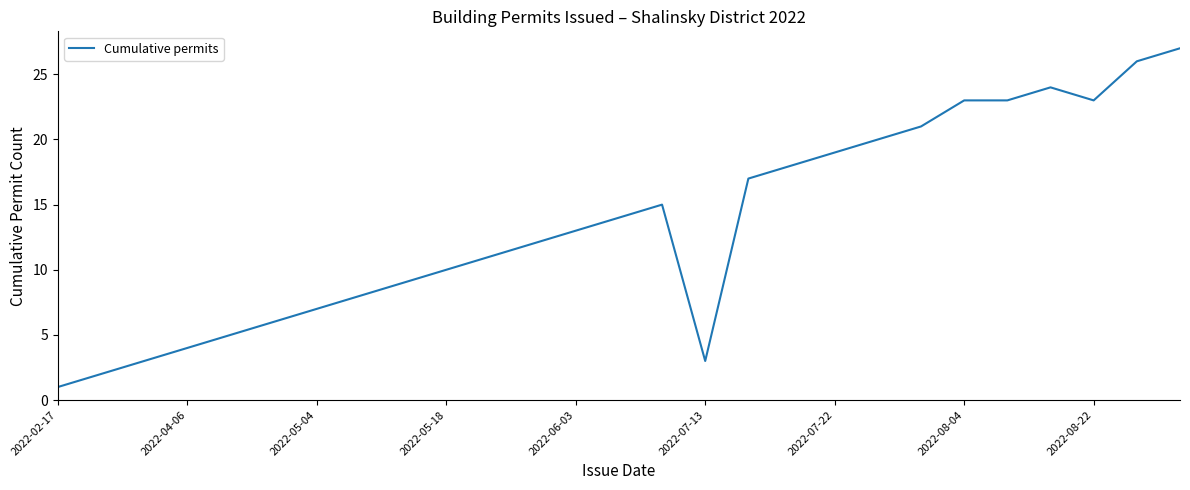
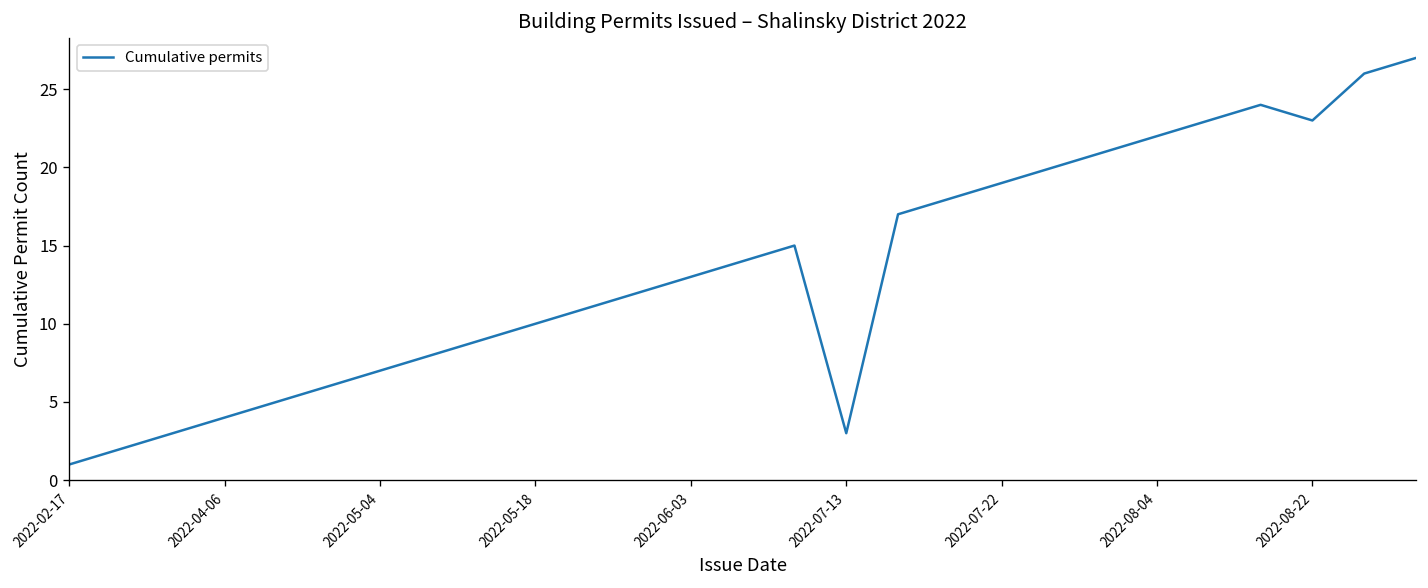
2022-08-04: 23 -> 22
